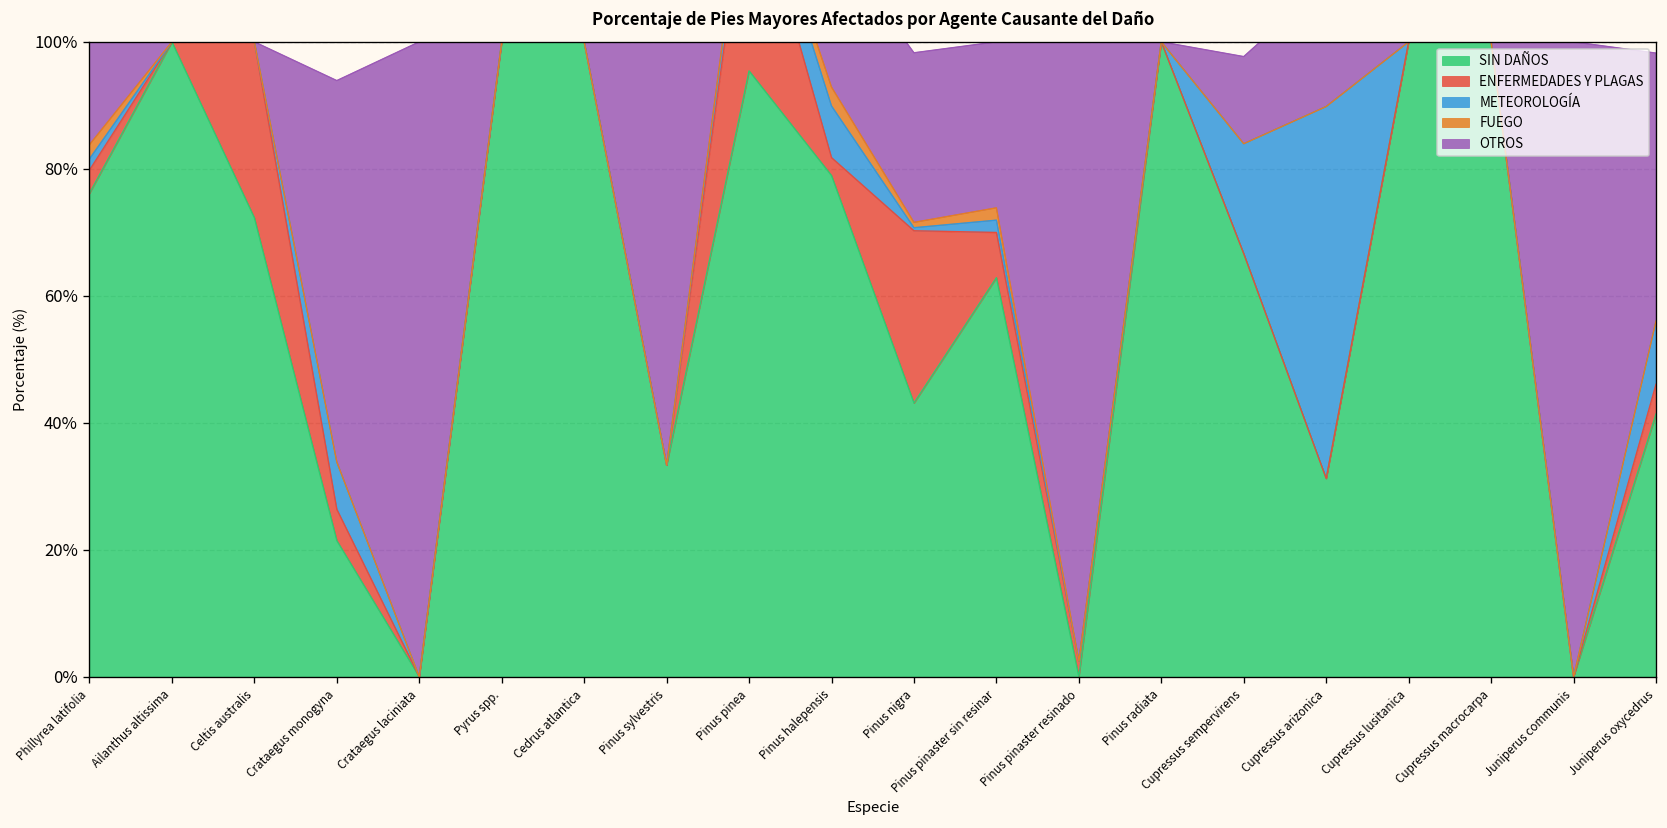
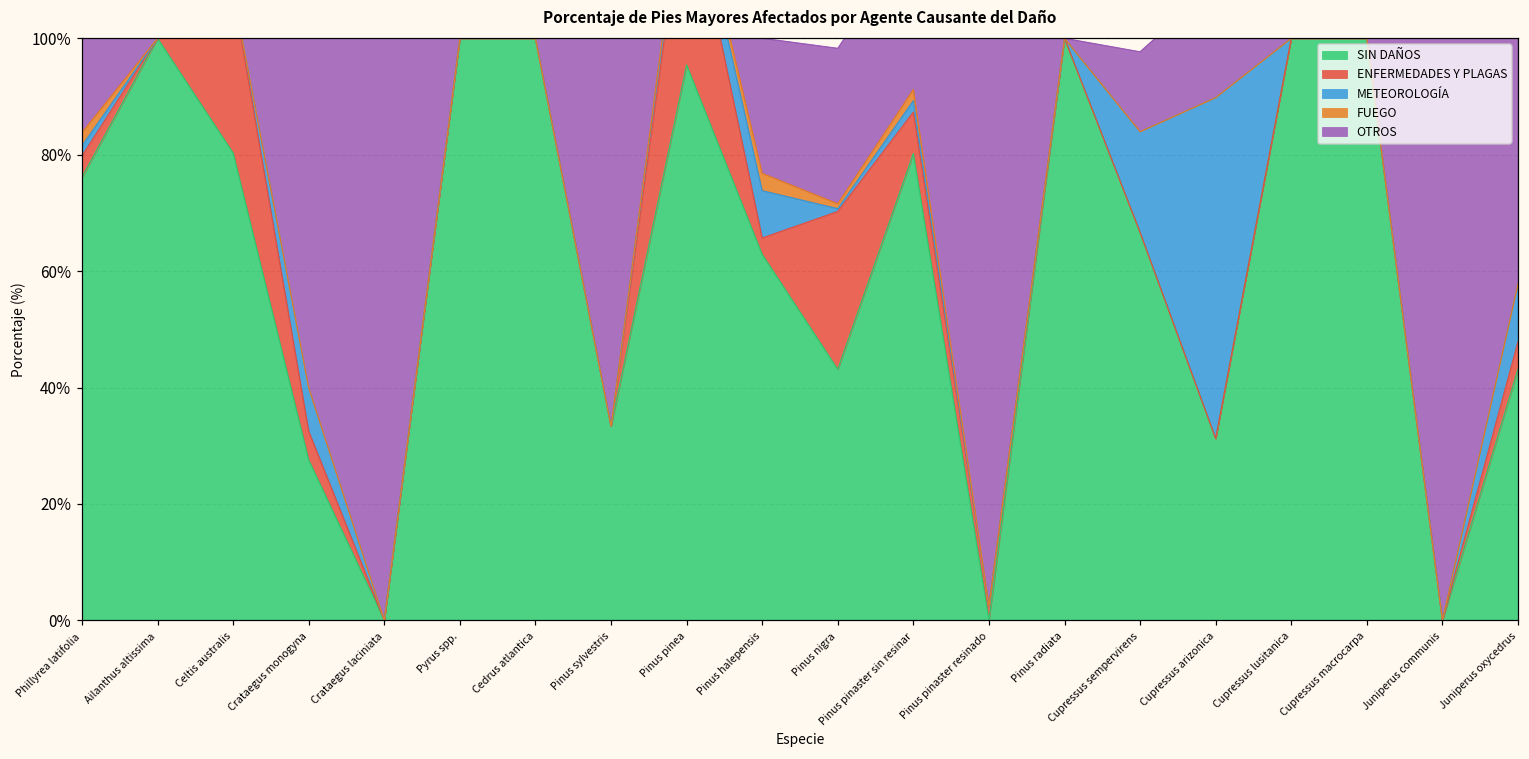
SIN DAÑOS, Celtis australis: 72% -> 80%
SIN DAÑOS, Crataegus monogyna: 21% -> 28%
SIN DAÑOS, Pinus halepensis: 79% -> 63%
SIN DAÑOS, Pinus pinaster sin resinar: 63% -> 80%
SIN DAÑOS, Juniperus oxycedrus: 41% -> 43%
